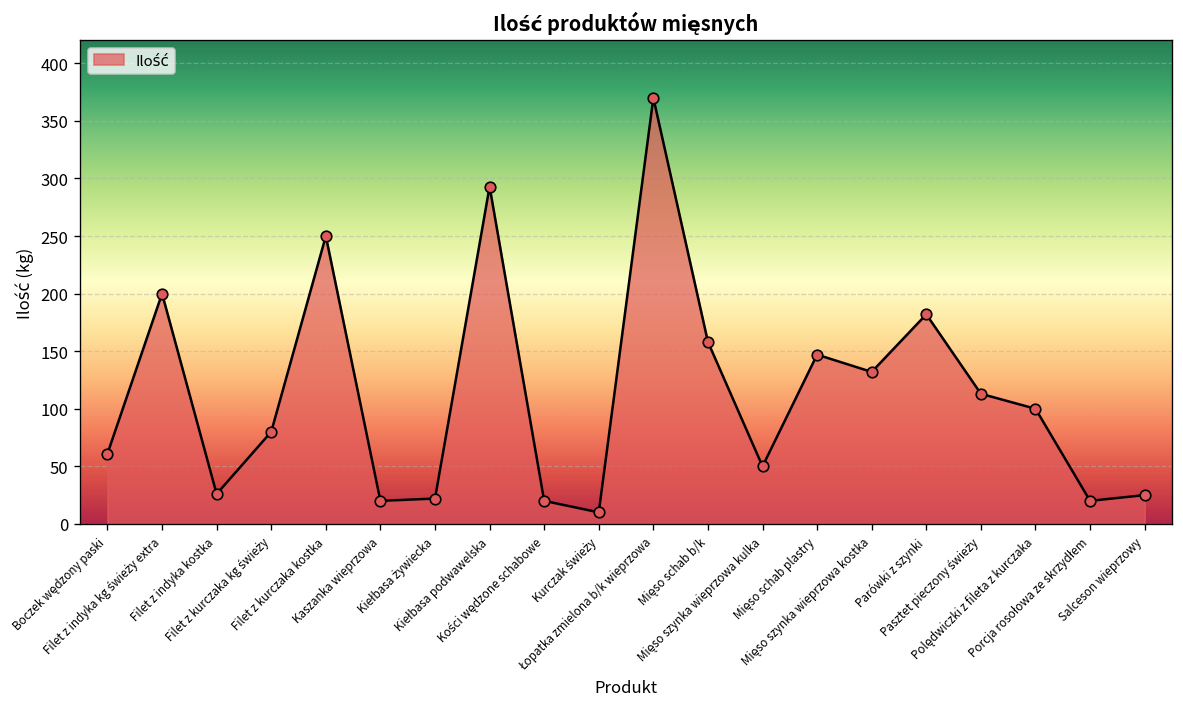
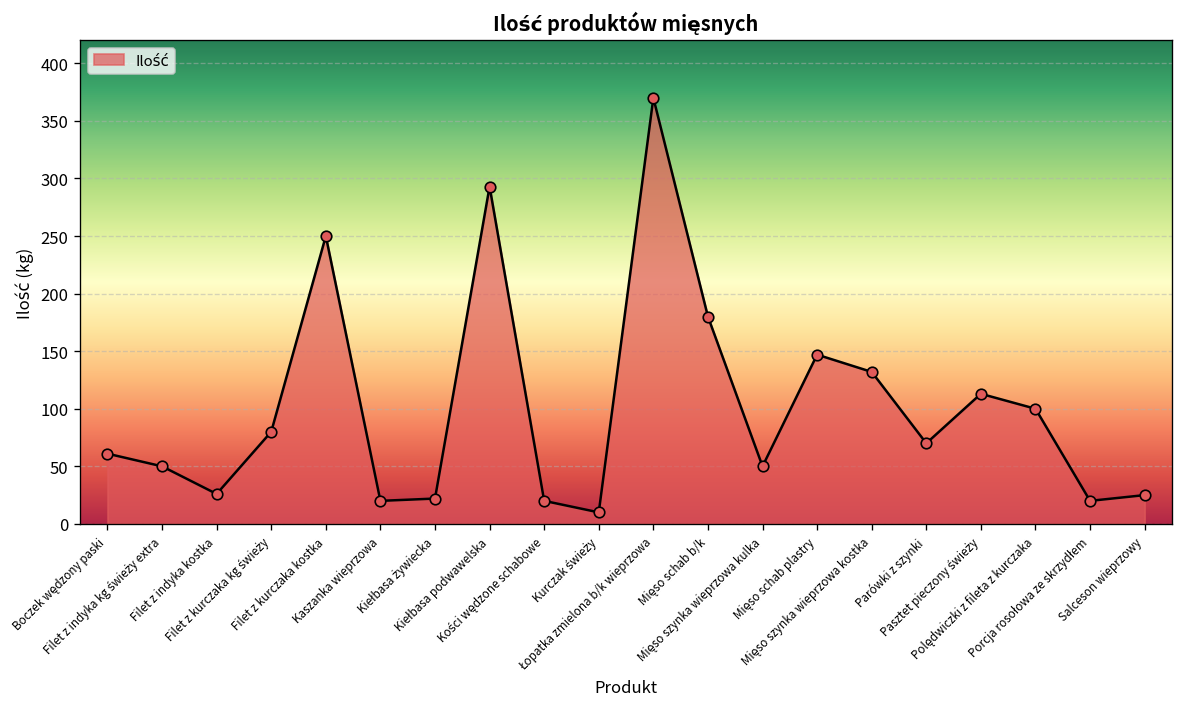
Filet z indyka kg świeży extra: 200 -> 50
Mięso schab b/k: 160 -> 180
Parówki z szynki: 180 -> 70
